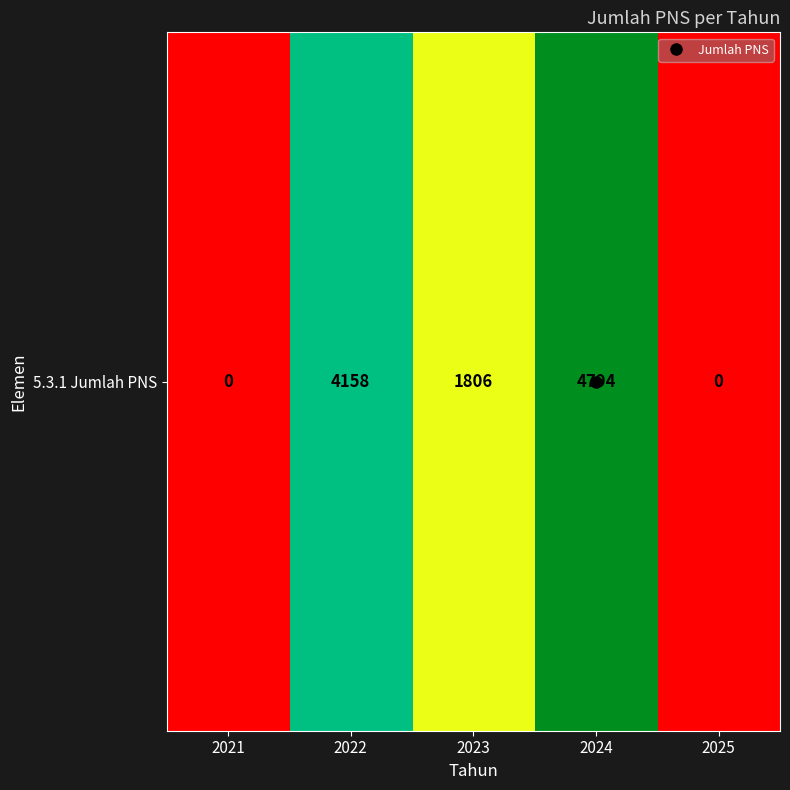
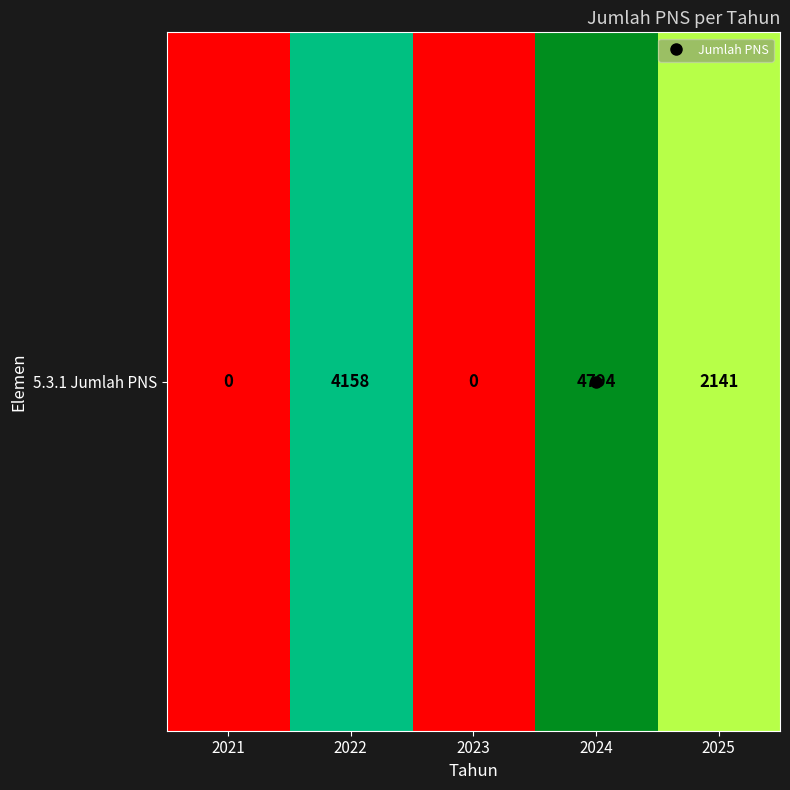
5.3.1 Jumlah PNS, 2023: 1806 -> 0
5.3.1 Jumlah PNS, 2025: 0 -> 2141
